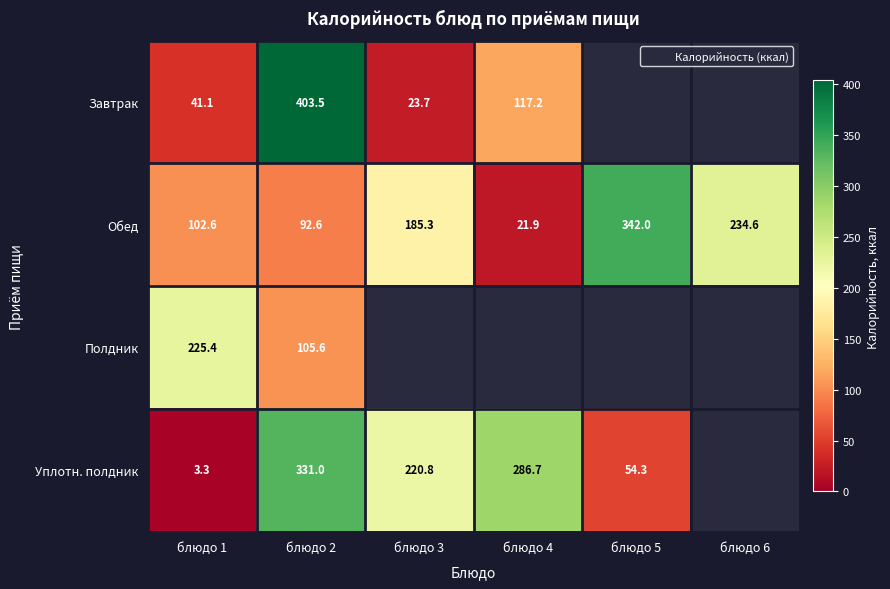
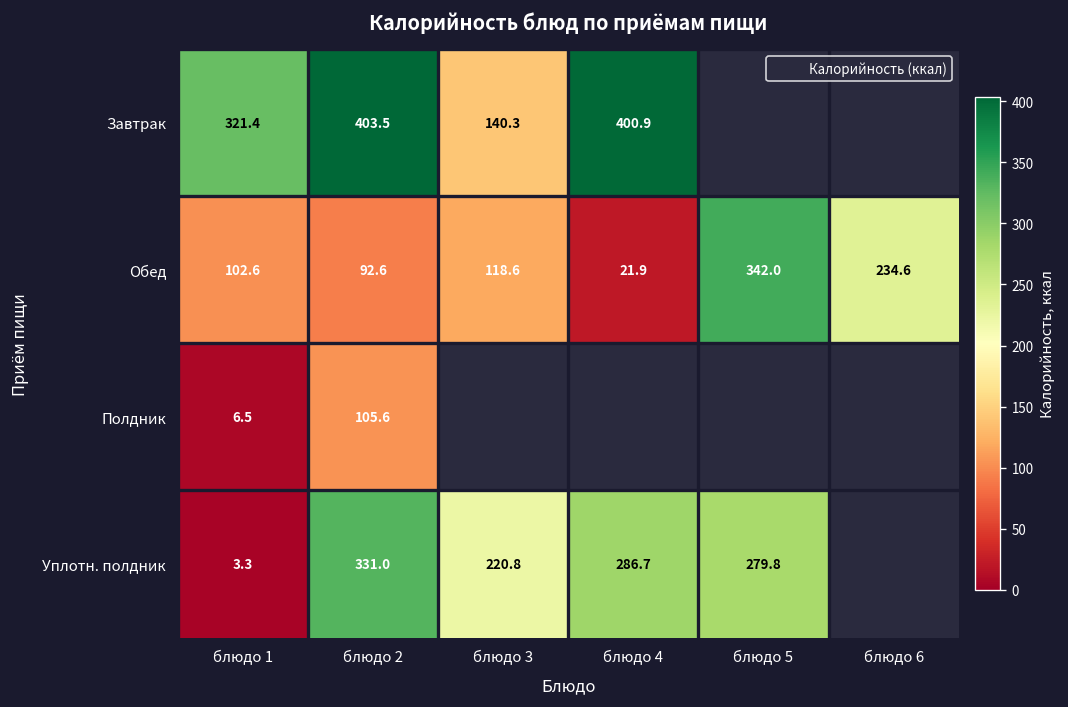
Завтрак, блюдо 1: 41.1 -> 321.4
Завтрак, блюдо 3: 23.7 -> 140.3
Завтрак, блюдо 4: 117.2 -> 400.9
Обед, блюдо 3: 185.3 -> 118.6
Полдник, блюдо 1: 225.4 -> 6.5
Уплотн. полдник, блюдо 5: 54.3 -> 279.8
